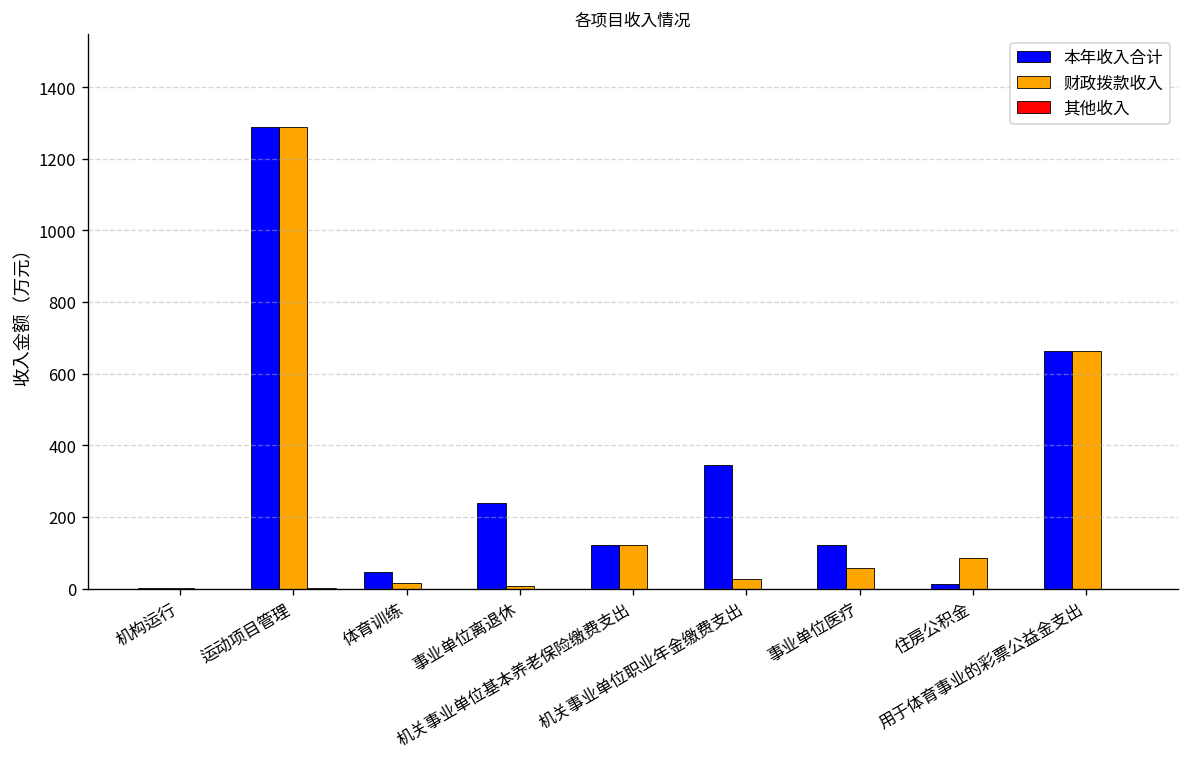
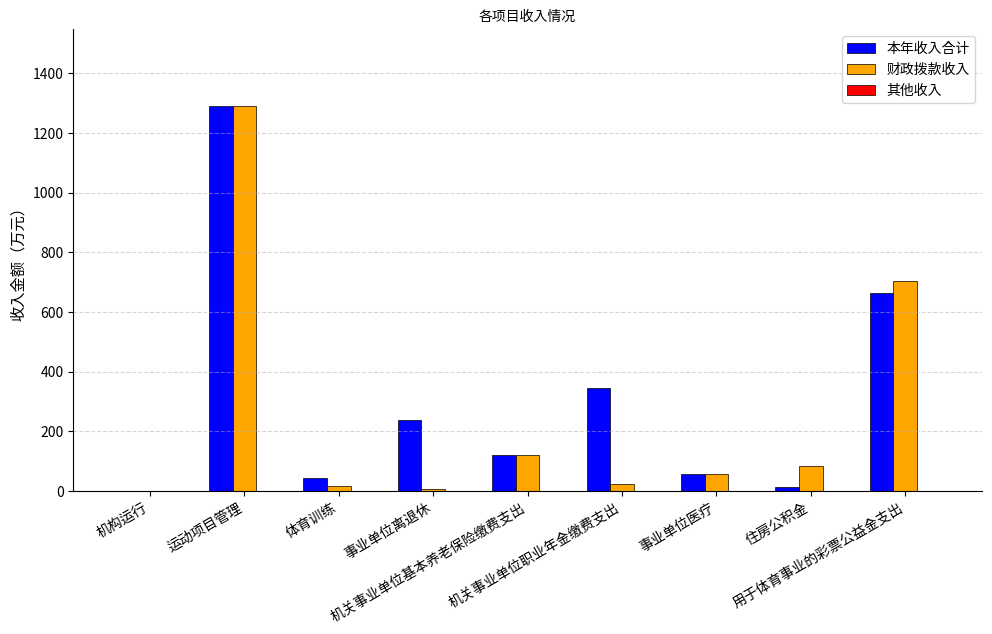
本年收入合计, 事业单位医疗: 120 -> 60
财政拨款收入, 用于体育事业的彩票公益金支出: 660 -> 700
